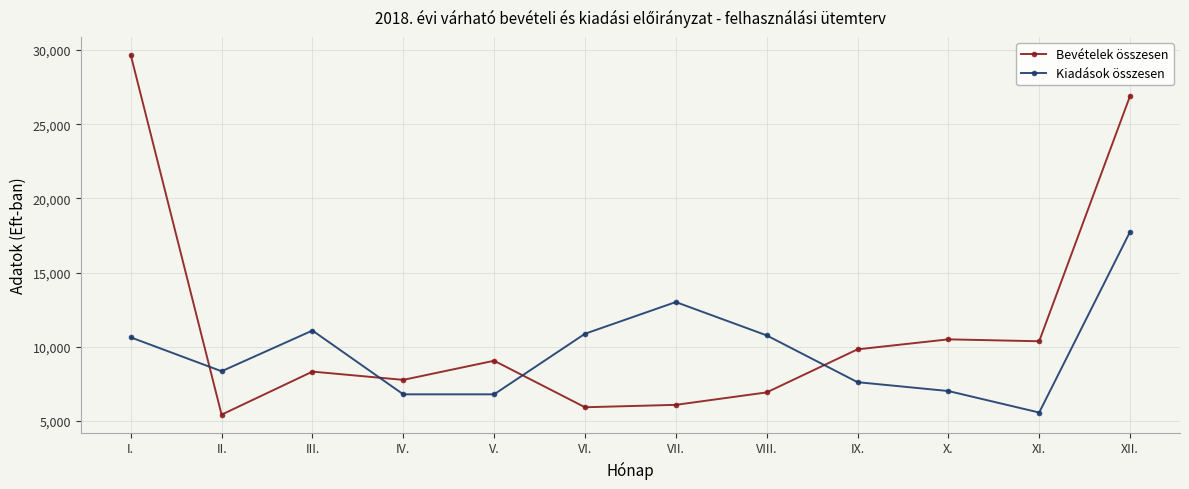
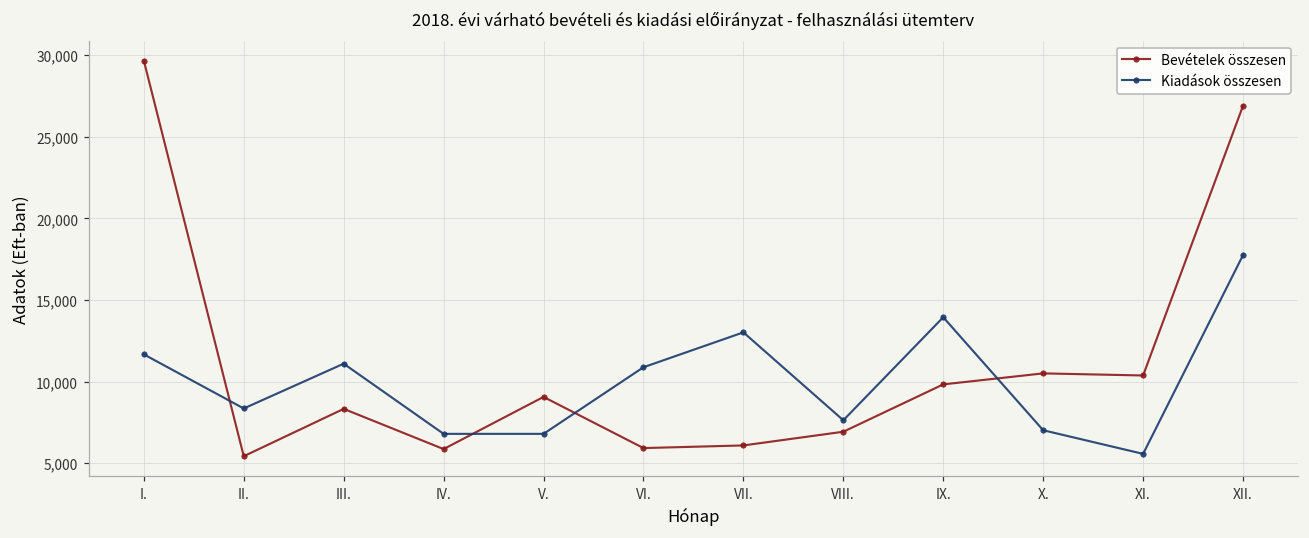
Kiadások összesen, I.: 10,600 -> 11,700
Bevételek összesen, IV.: 7,800 -> 5,900
Kiadások összesen, VIII.: 10,800 -> 7,600
Kiadások összesen, IX.: 7,600 -> 13,900
